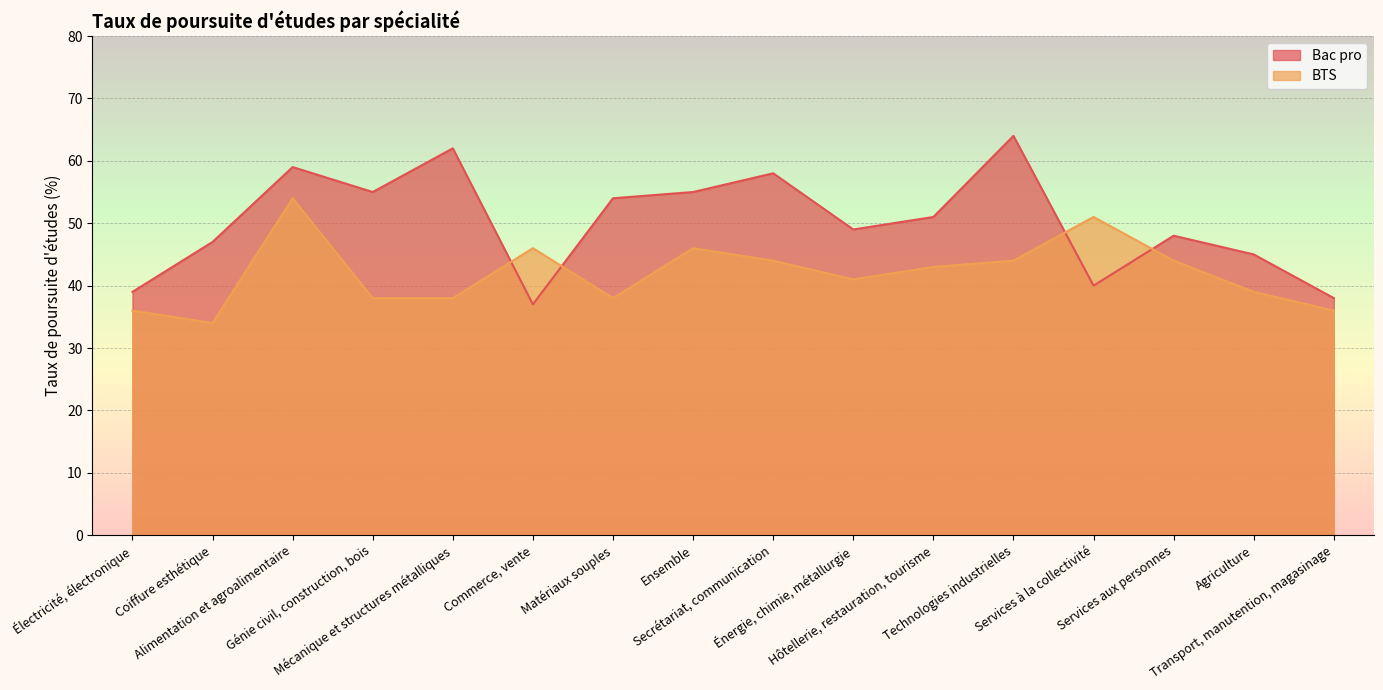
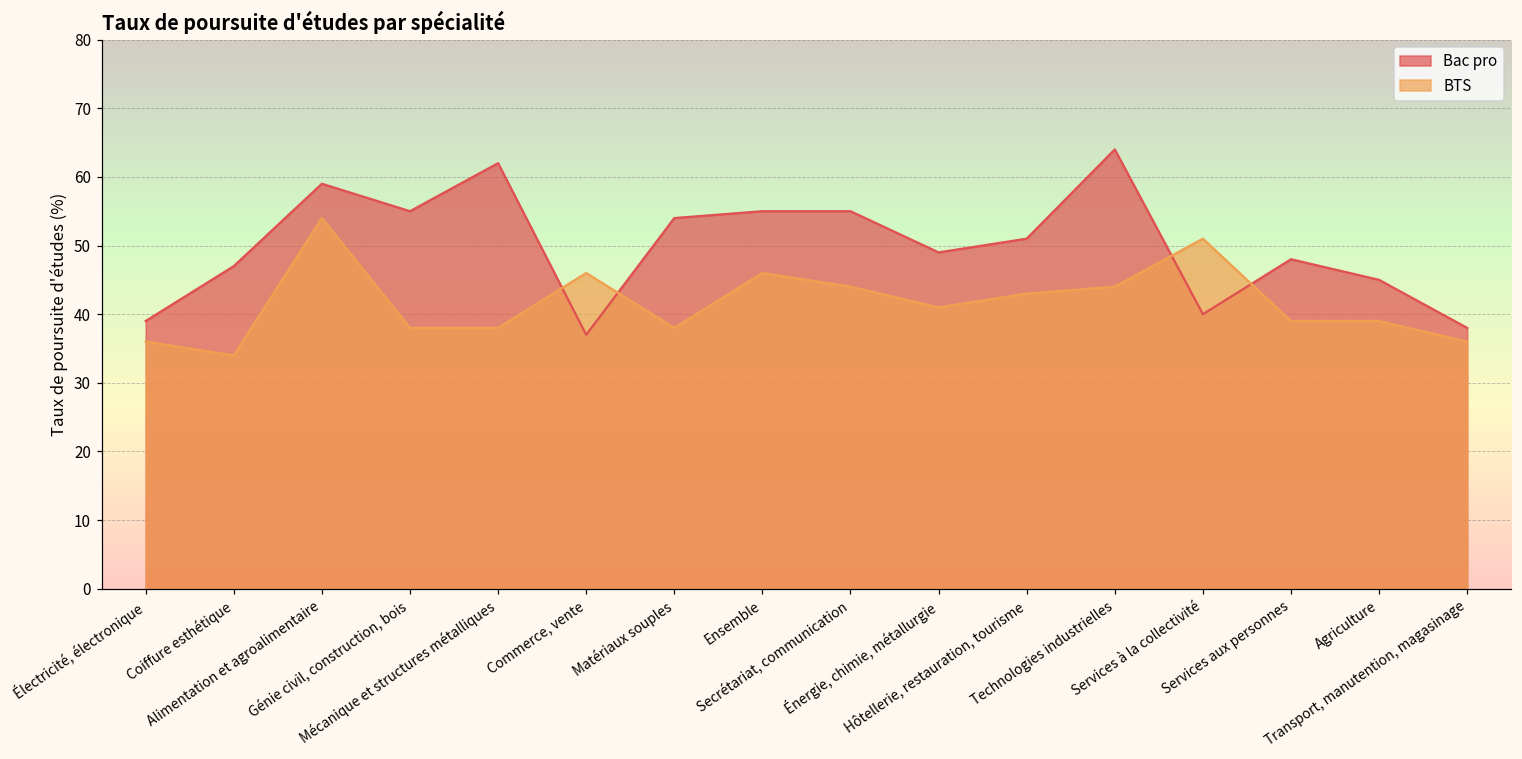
Bac pro, Secrétariat, communication: 58 -> 55
BTS, Services aux personnes: 44 -> 39
